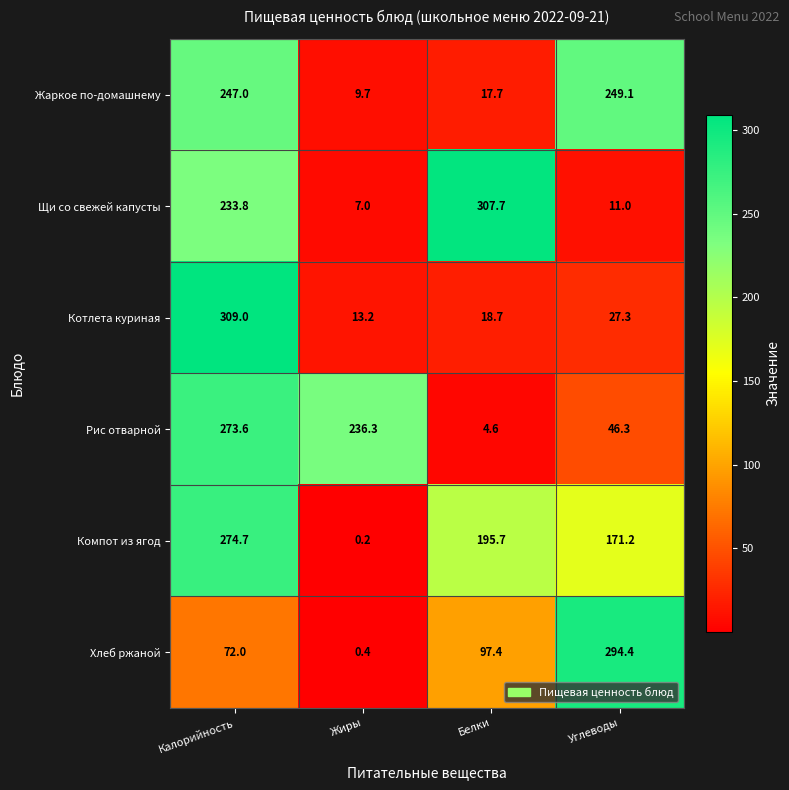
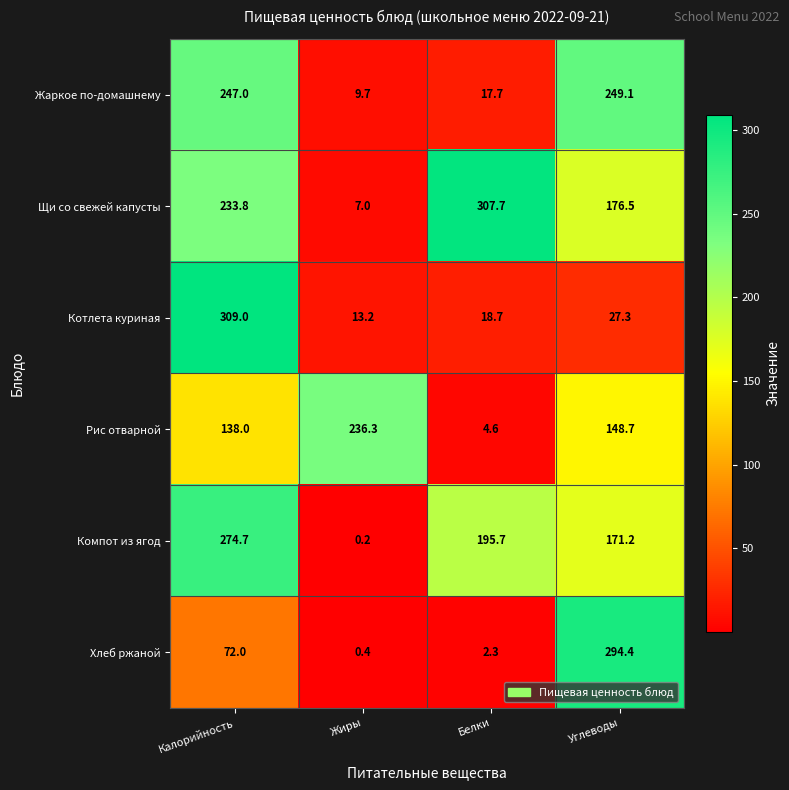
Щи со свежей капусты, Углеводы: 11.0 -> 176.5
Рис отварной, Калорийность: 273.6 -> 138.0
Рис отварной, Углеводы: 46.3 -> 148.7
Хлеб ржаной, Белки: 97.4 -> 2.3
